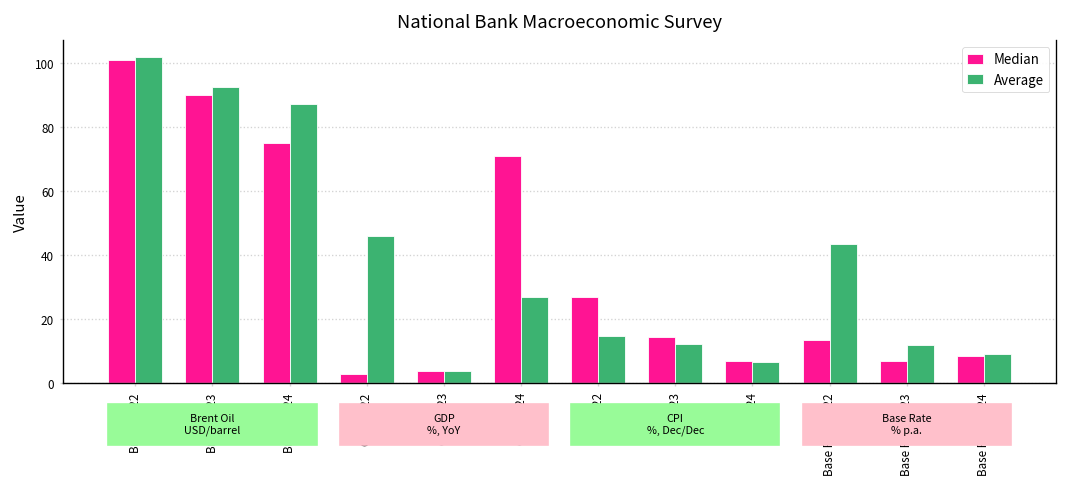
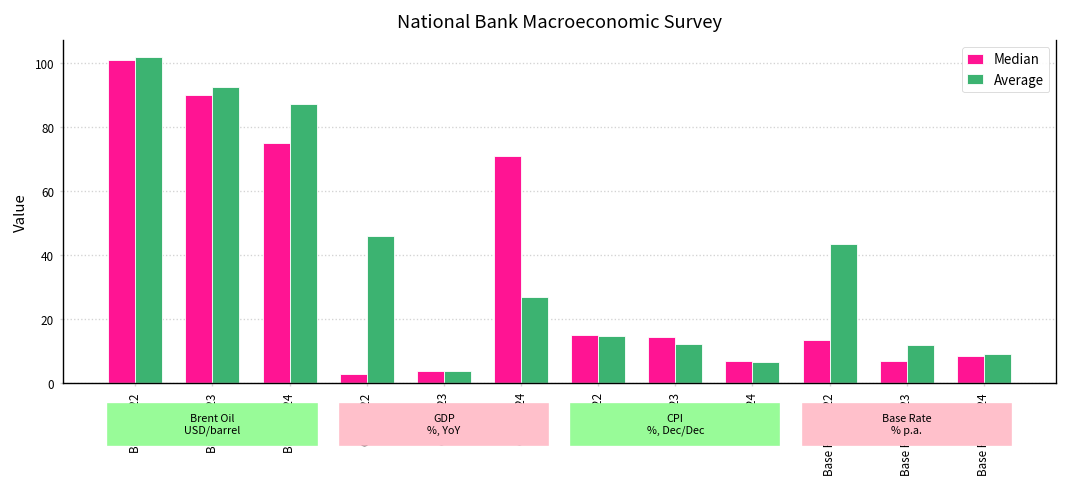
Median, CPI 2022: 27 -> 15
